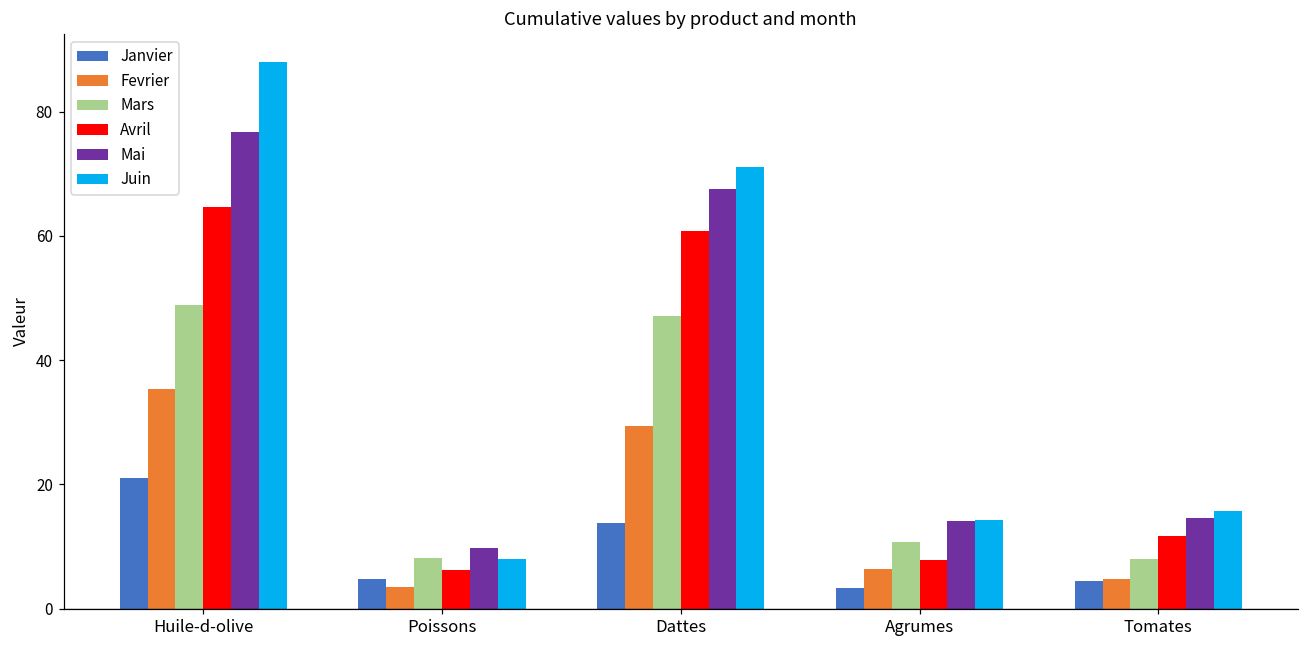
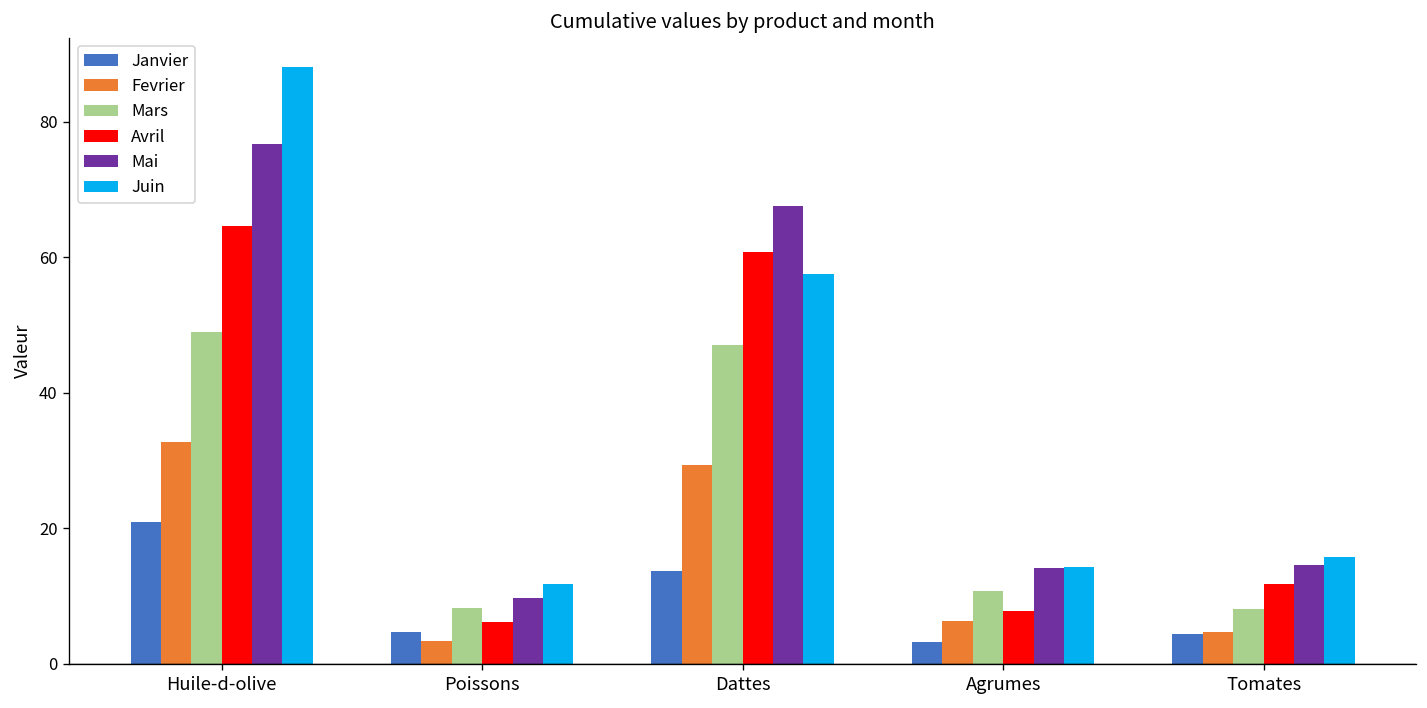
Fevrier, Huile-d-olive: 35 -> 33
Juin, Poissons: 8 -> 12
Juin, Dattes: 71 -> 58
